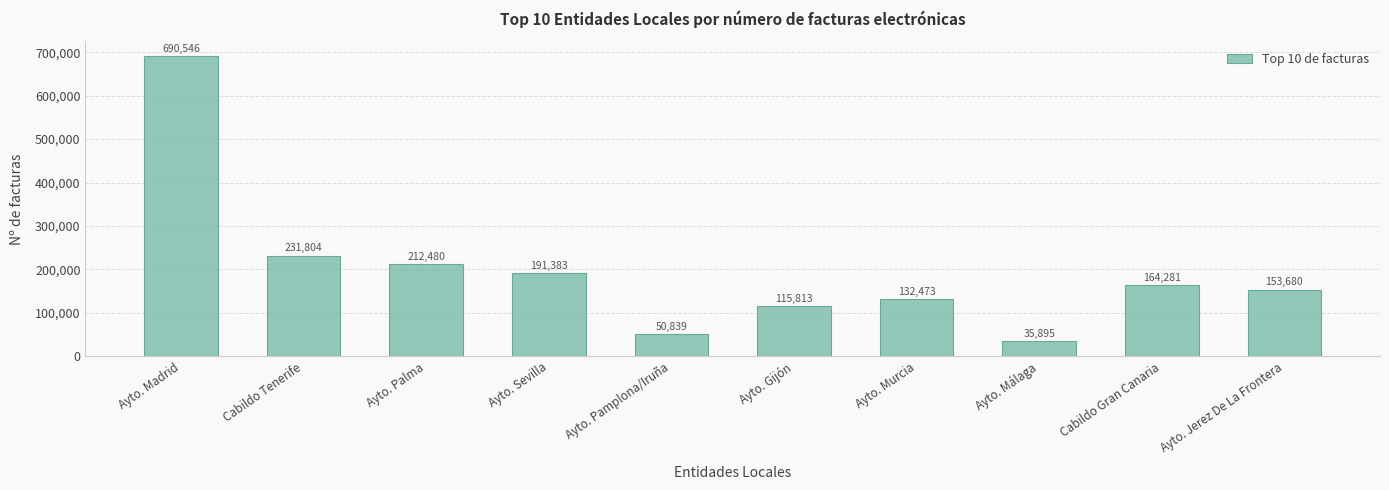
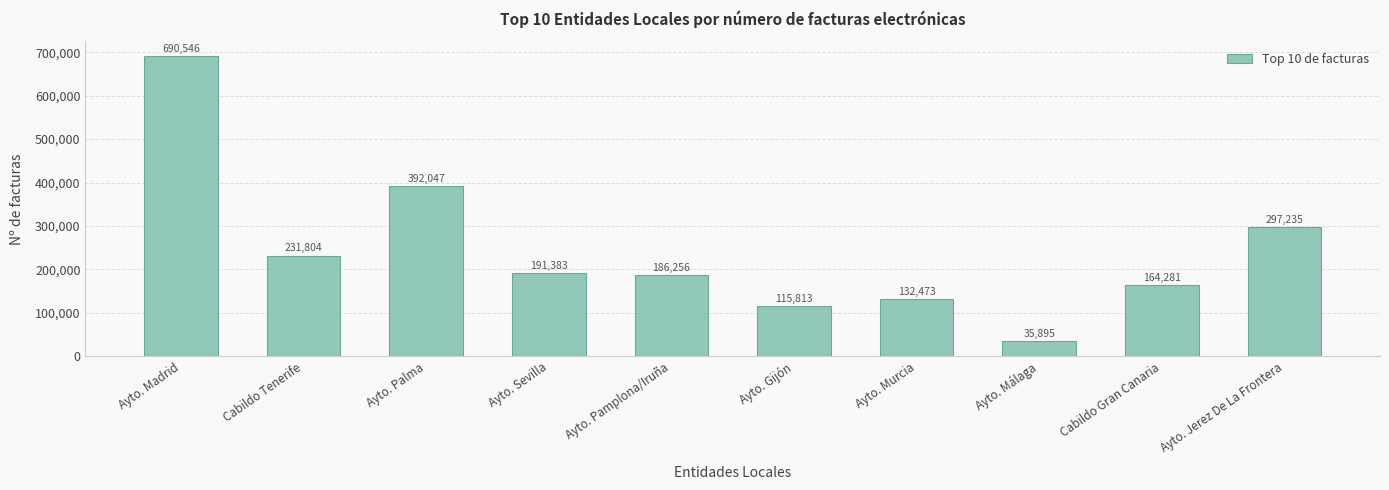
Ayto. Palma: 212,480 -> 392,047
Ayto. Pamplona/Iruña: 50,839 -> 186,256
Ayto. Jerez De La Frontera: 153,680 -> 297,235
